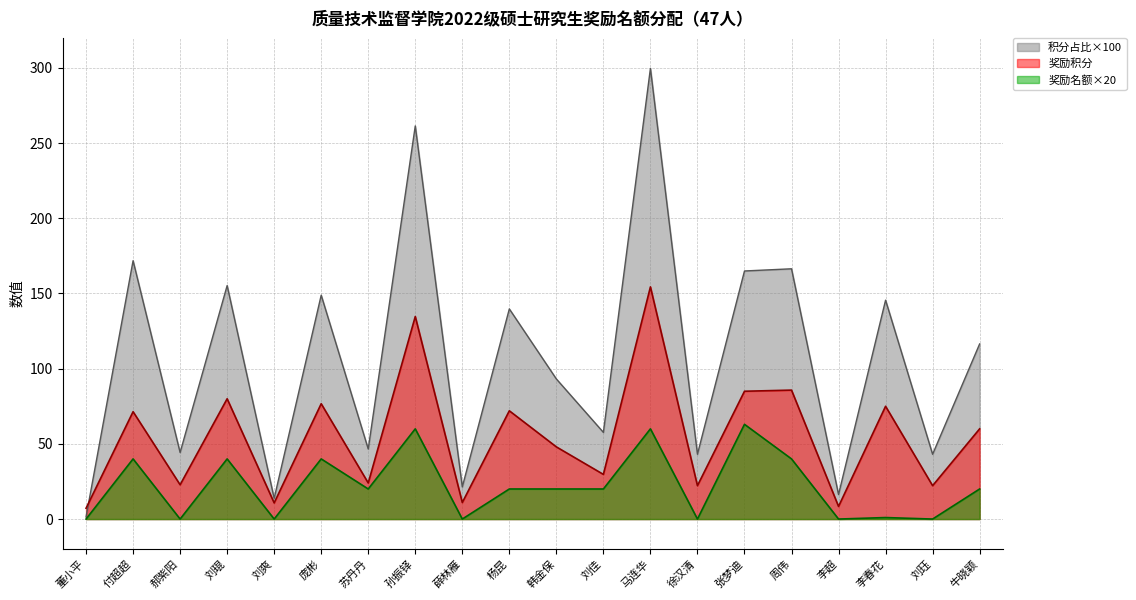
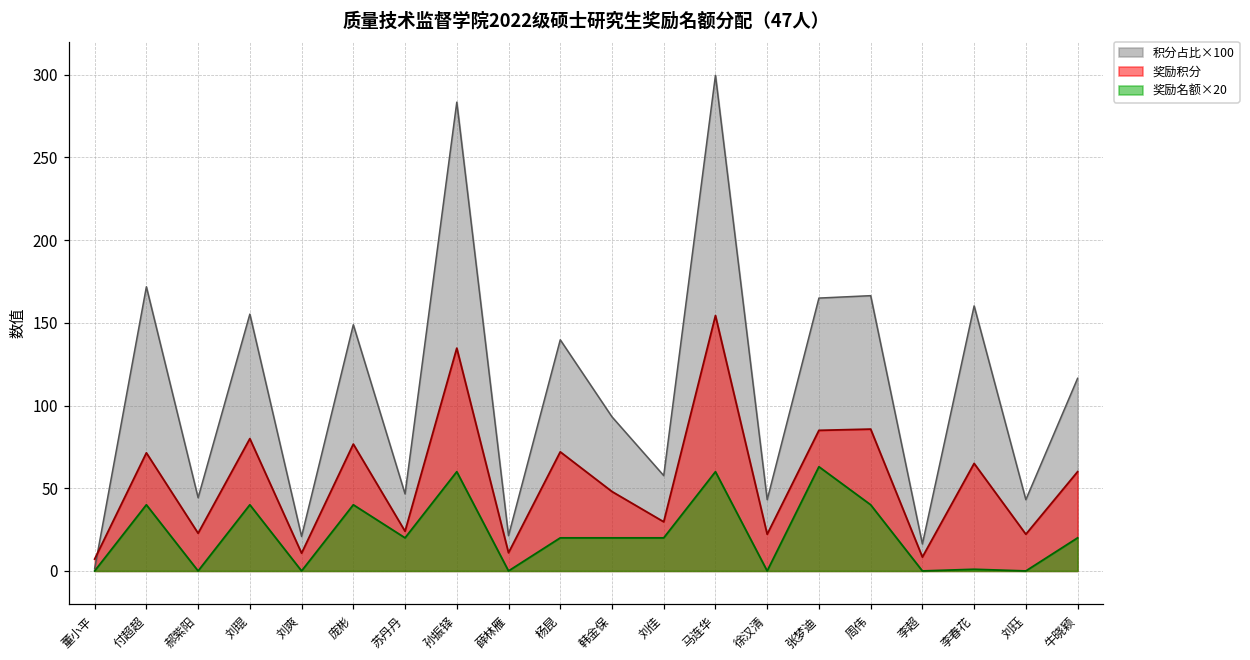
积分占比×100, 刘爽: 14 -> 21
积分占比×100, 孙振铎: 261 -> 283
积分占比×100, 李春花: 146 -> 160
奖励积分, 李春花: 75 -> 65
